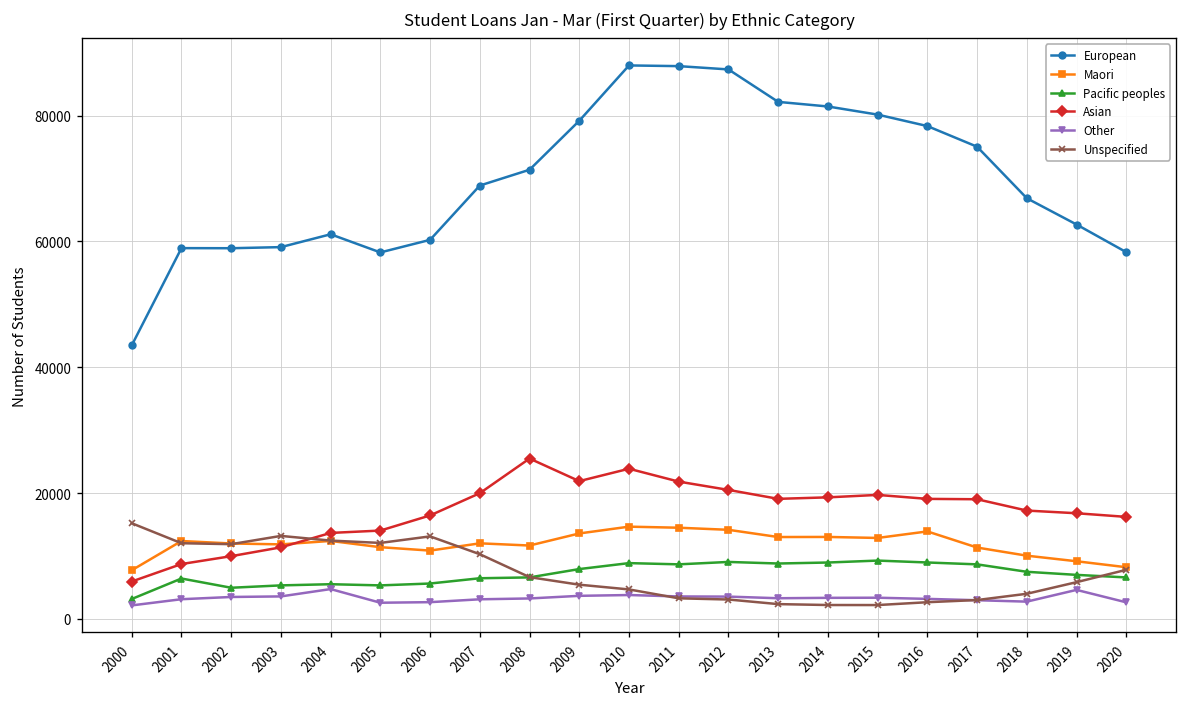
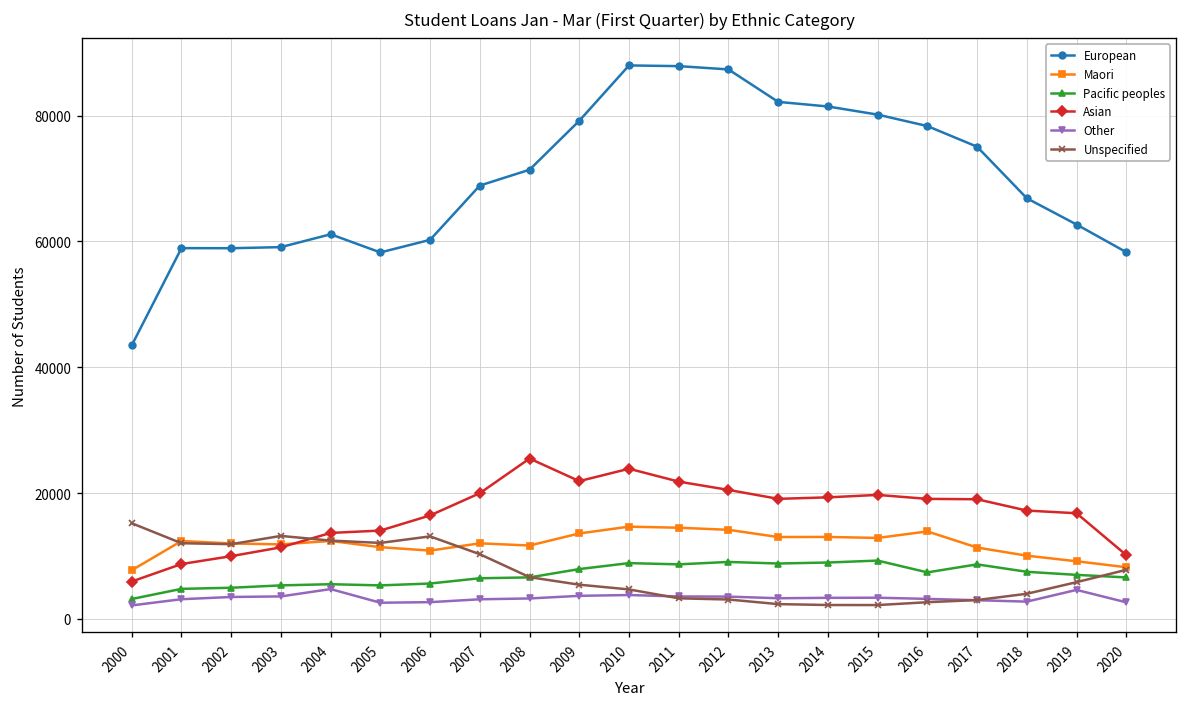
Pacific peoples, 2001: 6000 -> 5000
Pacific peoples, 2016: 9000 -> 7000
Asian, 2020: 16000 -> 10000
